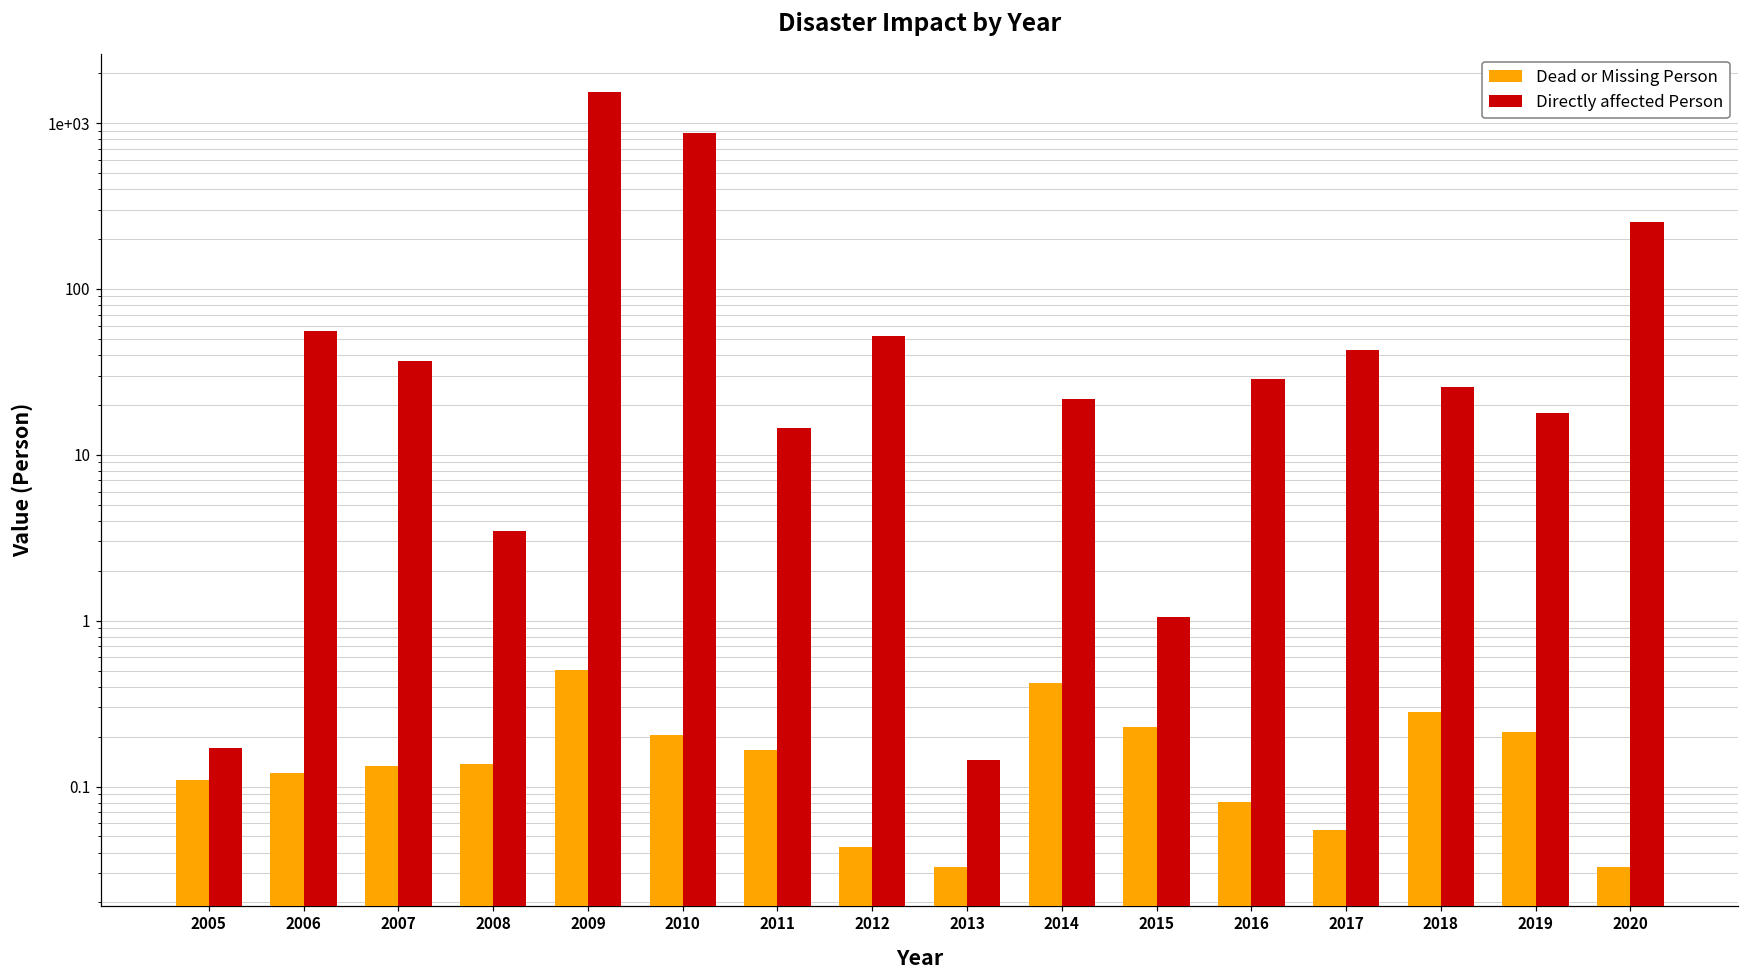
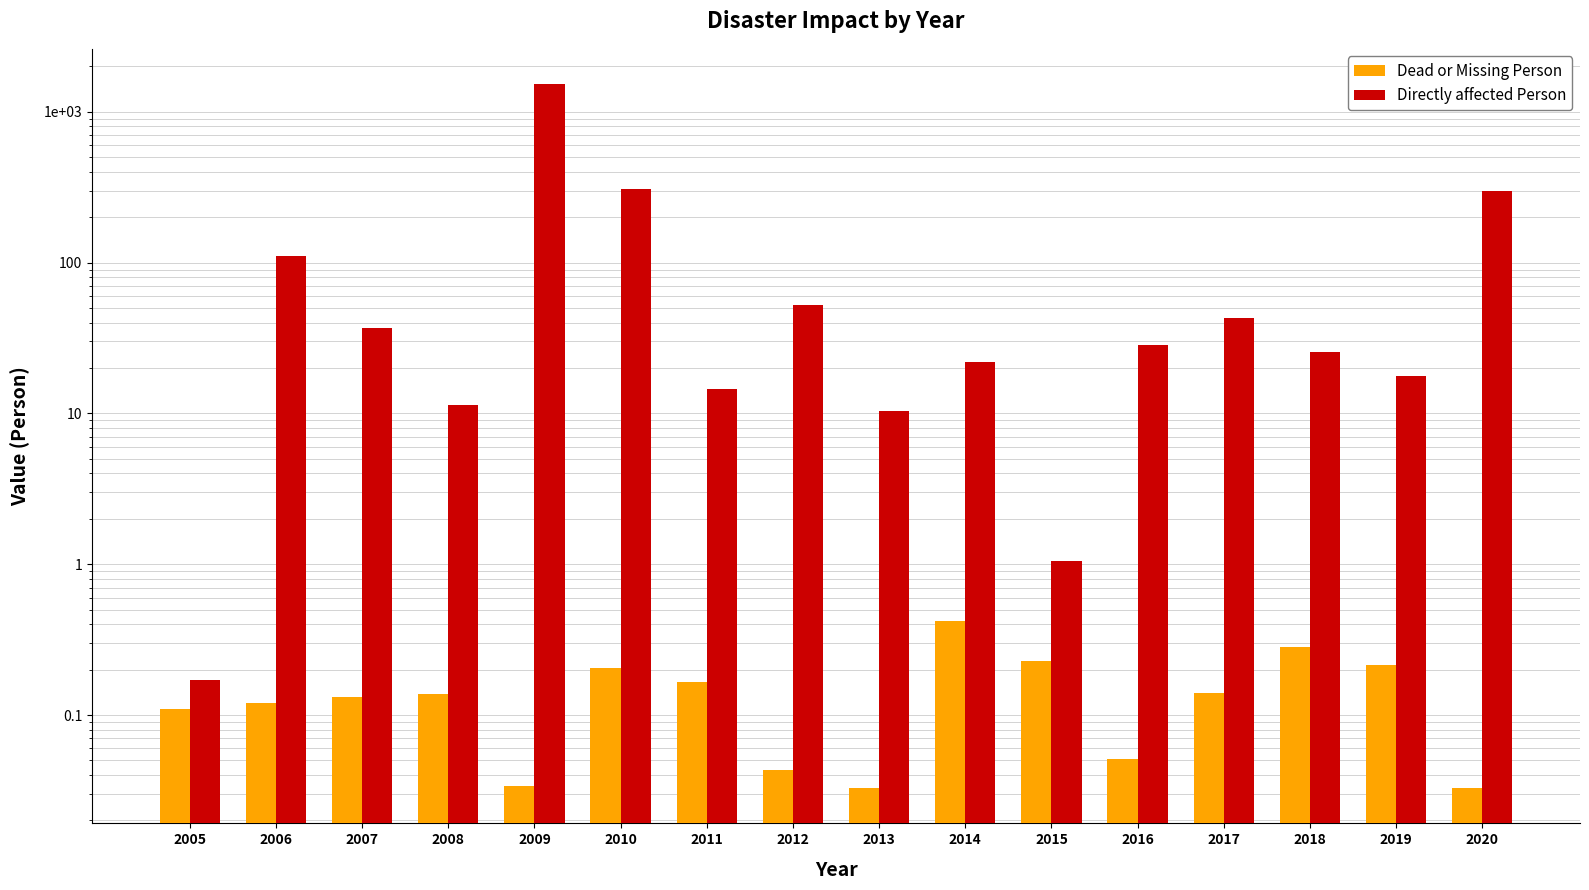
Directly affected Person, 2006: 56 -> 110
Directly affected Person, 2008: 3.5 -> 11
Dead or Missing Person, 2009: 0.50 -> 0.034
Directly affected Person, 2010: 900 -> 310
Directly affected Person, 2013: 0.14 -> 10
Dead or Missing Person, 2016: 0.08 -> 0.051
Dead or Missing Person, 2017: 0.055 -> 0.14
Directly affected Person, 2020: 250 -> 300
